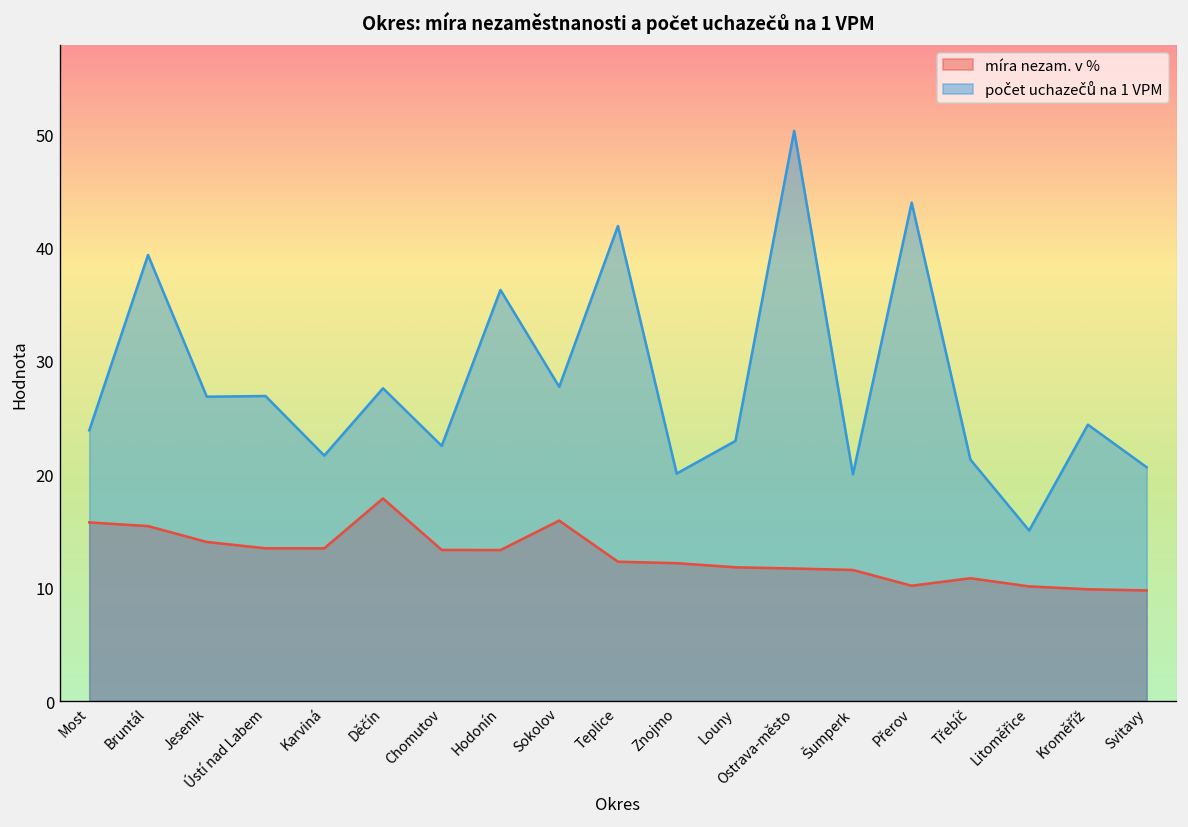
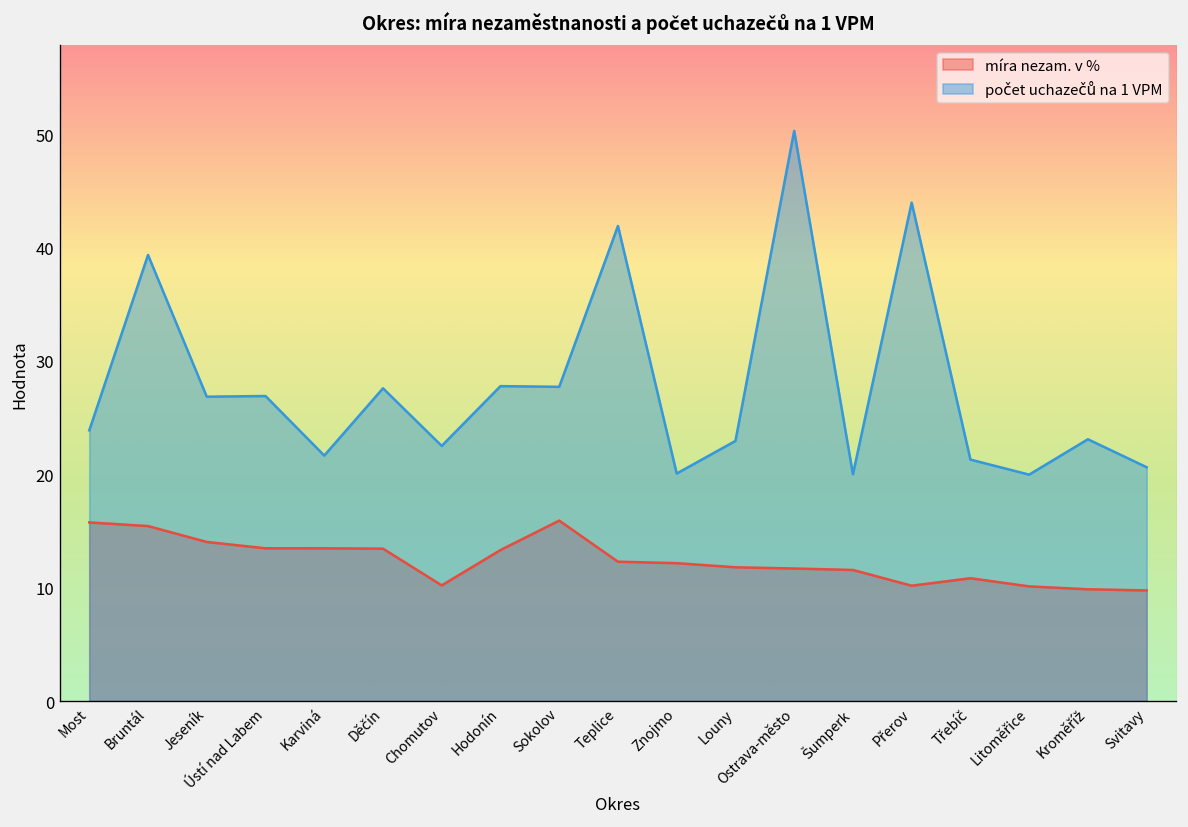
míra nezam. v %, Děčín: 18 -> 13
míra nezam. v %, Chomutov: 13 -> 10
počet uchazečů na 1 VPM, Hodonín: 36 -> 28
počet uchazečů na 1 VPM, Litoměřice: 15 -> 20
počet uchazečů na 1 VPM, Kroměříž: 24 -> 23
